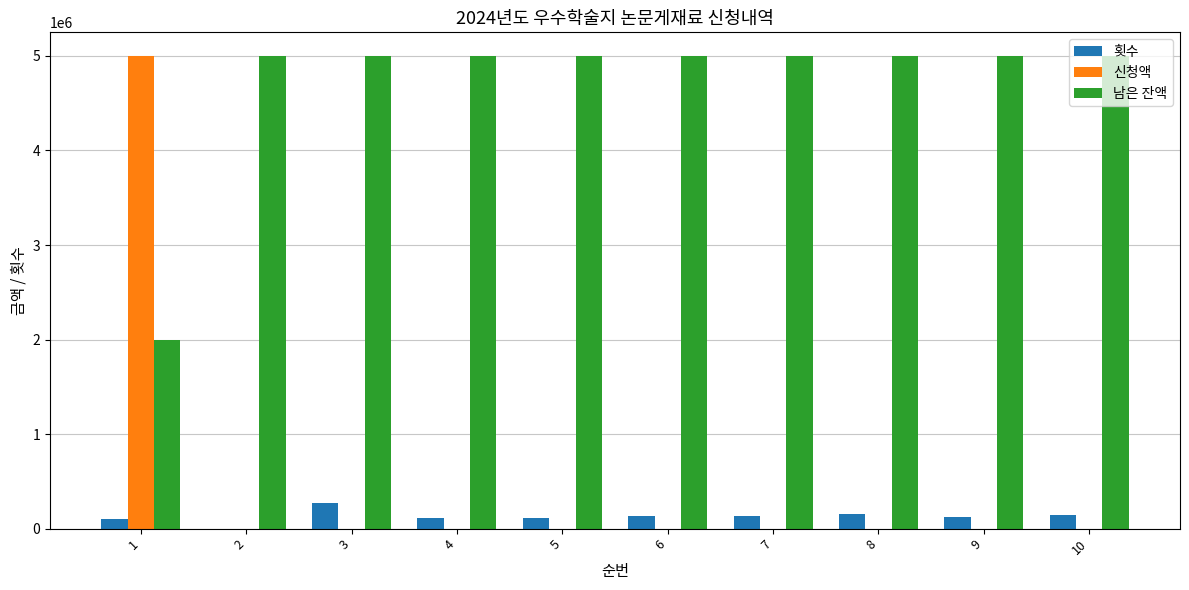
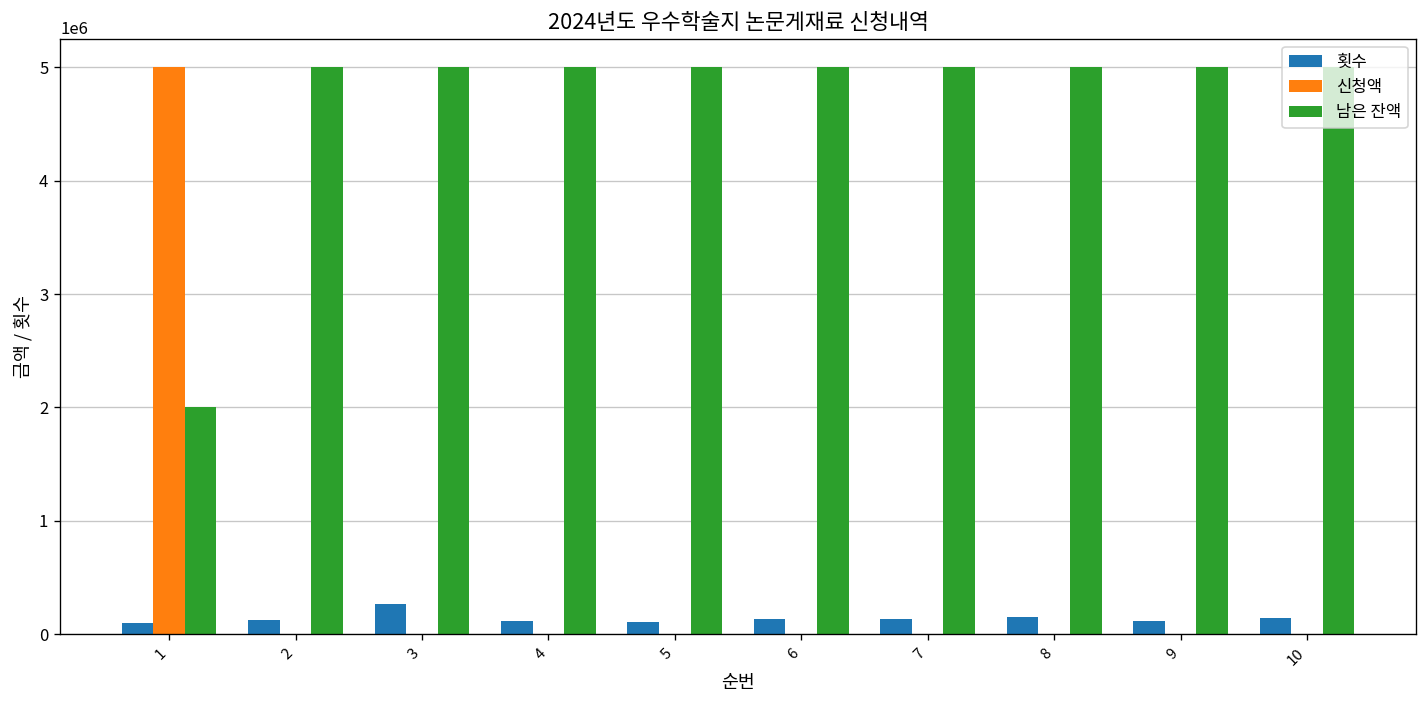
횟수, 2: 0 -> 100000
